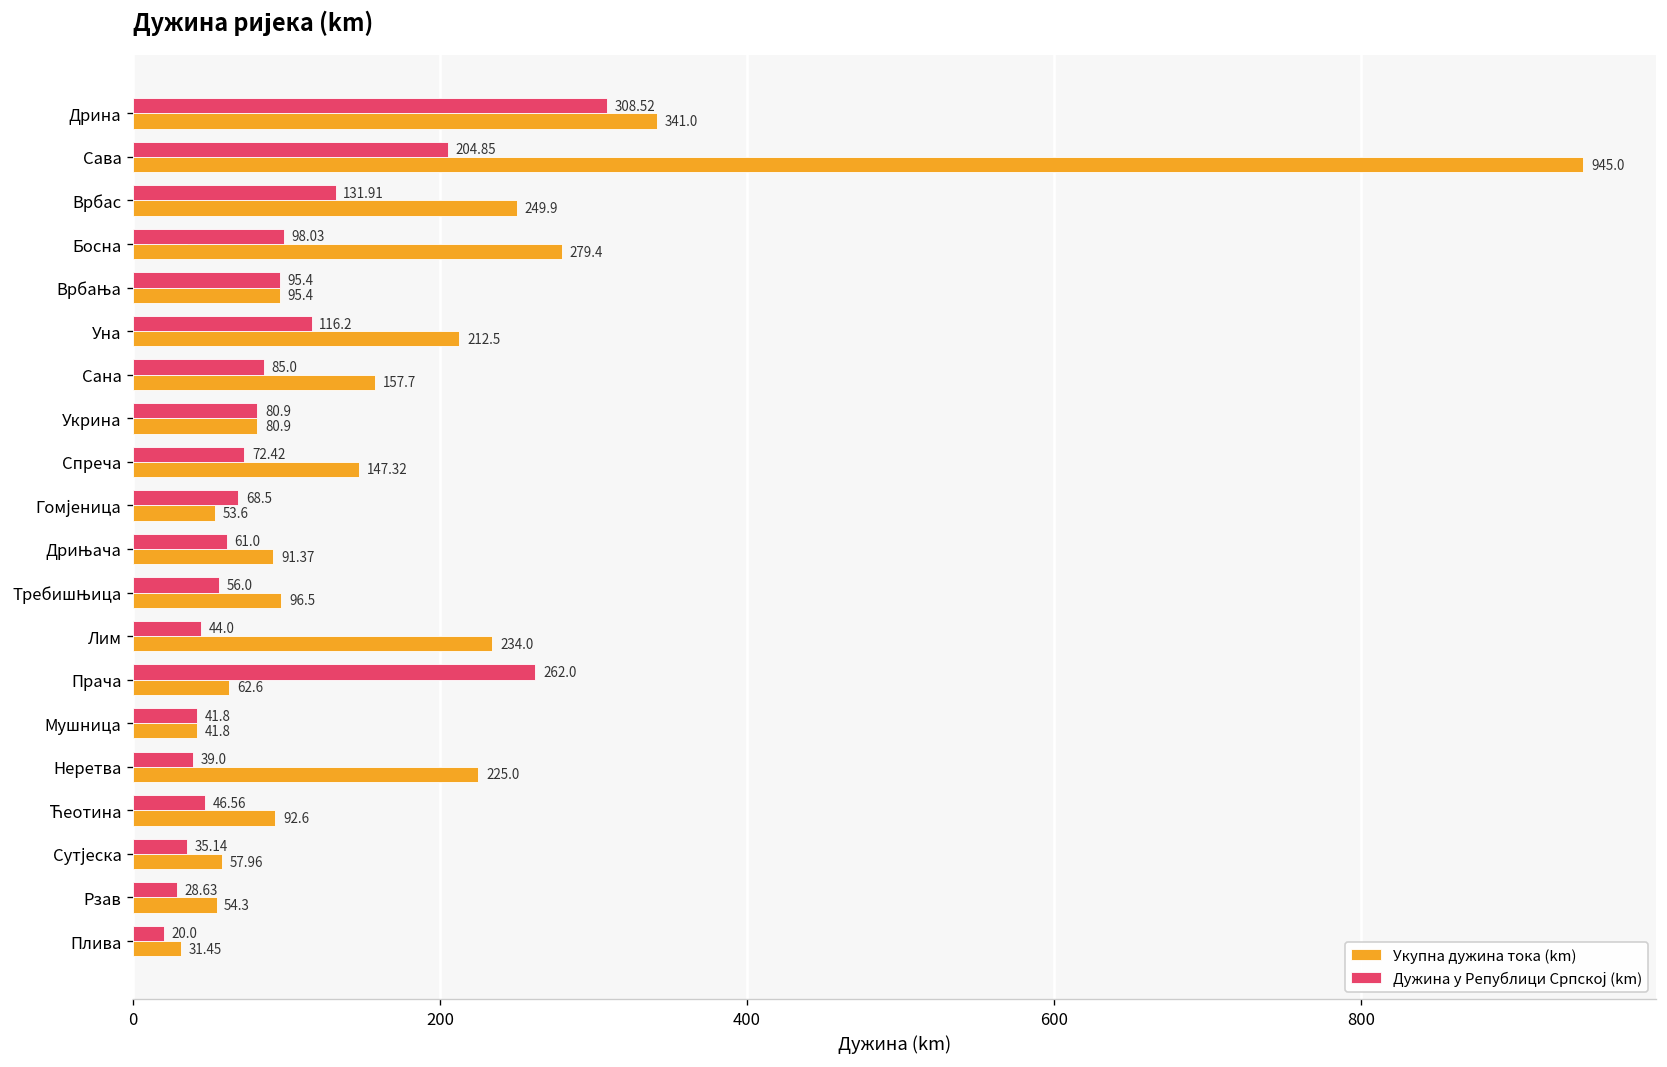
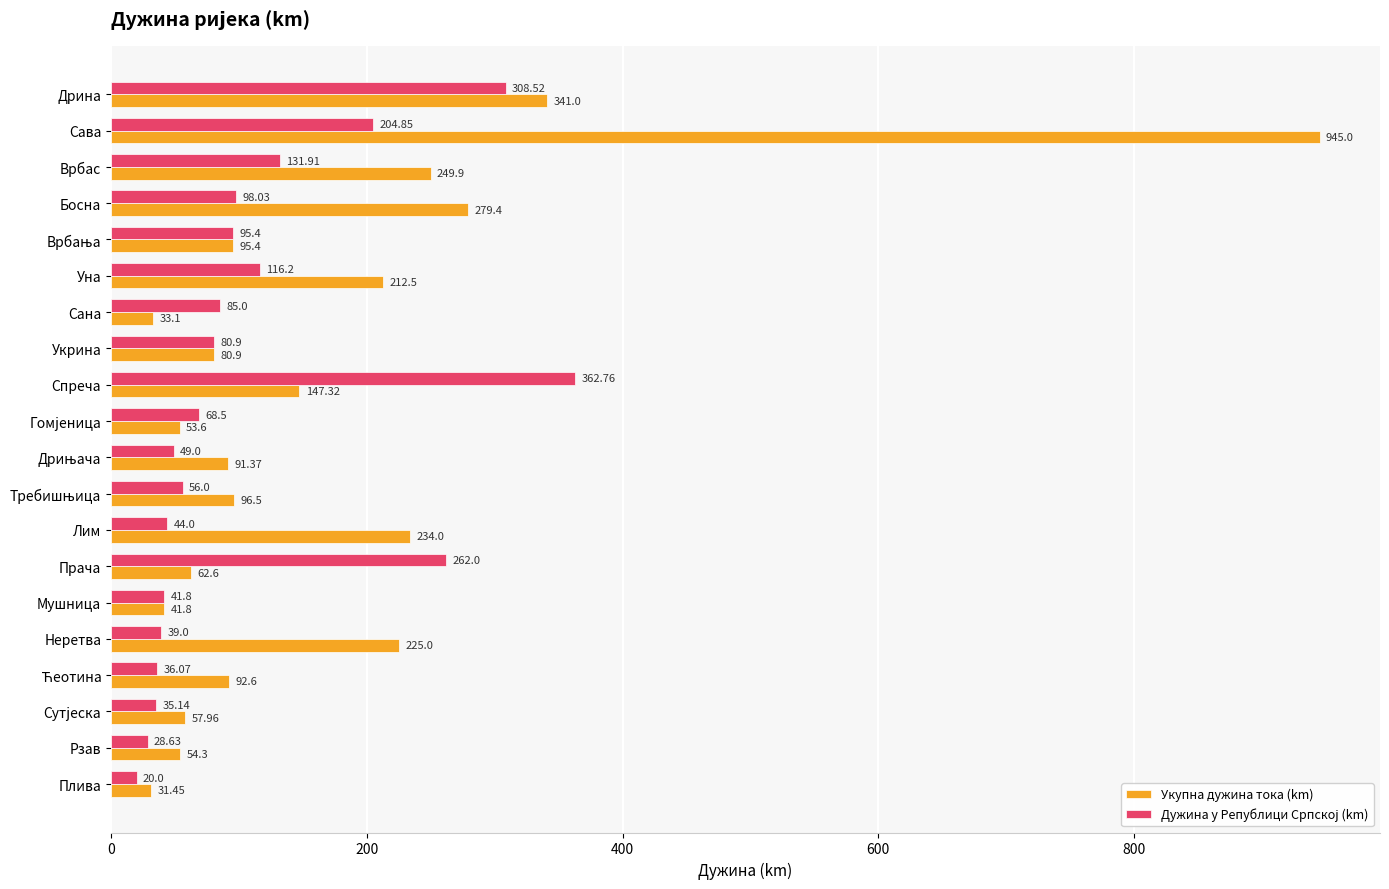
Укупна дужина тока (km), Сана: 157.7 -> 33.1
Дужина у Републици Српској (km), Спреча: 72.42 -> 362.76
Дужина у Републици Српској (km), Дрињача: 61.0 -> 49.0
Дужина у Републици Српској (km), Ћеотина: 46.56 -> 36.07
